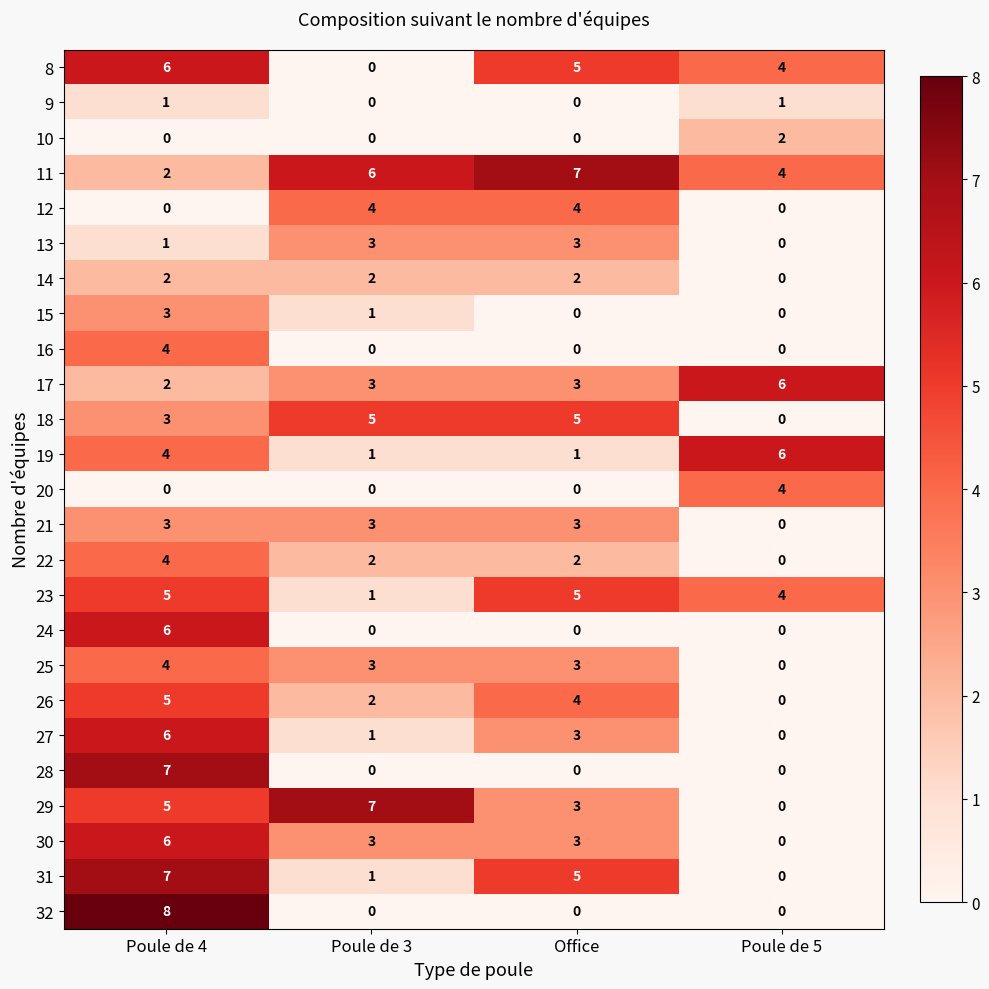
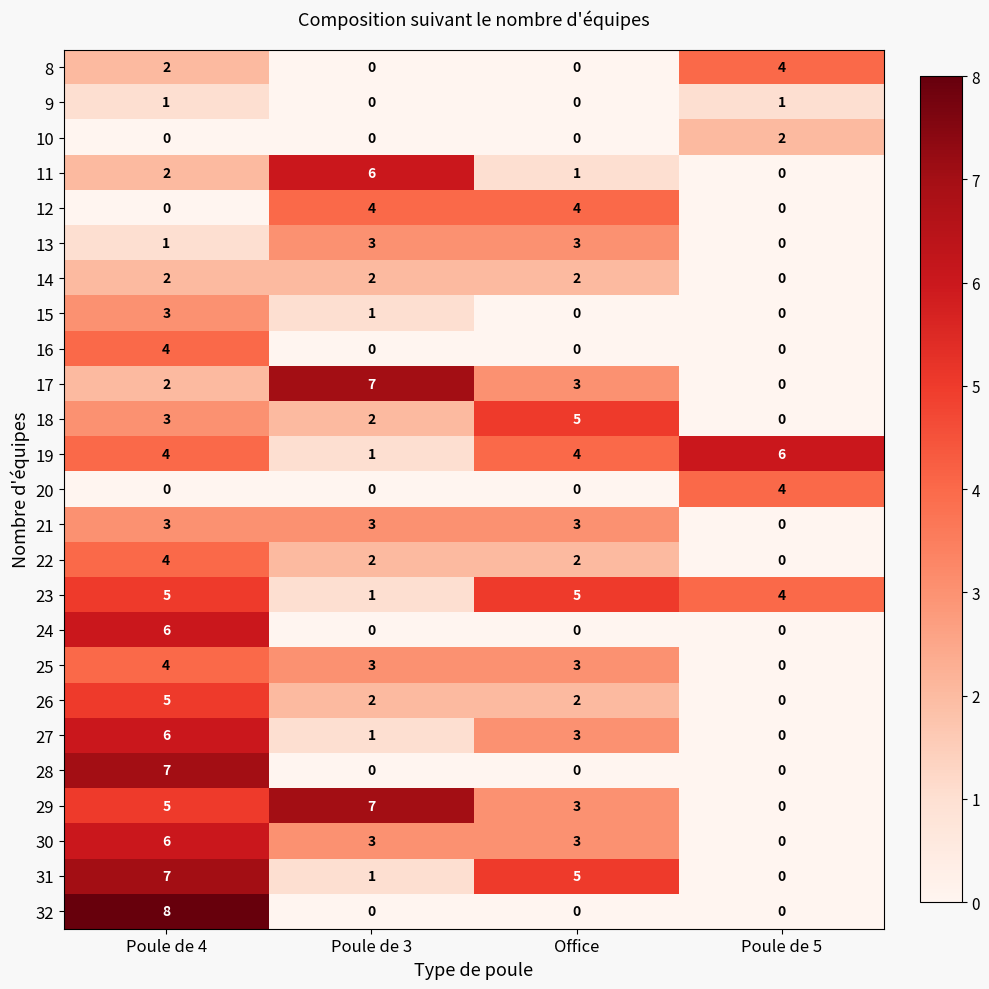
8, Poule de 4: 6 -> 2
8, Office: 5 -> 0
11, Office: 7 -> 1
11, Poule de 5: 4 -> 0
17, Poule de 3: 3 -> 7
17, Poule de 5: 6 -> 0
18, Poule de 3: 5 -> 2
19, Office: 1 -> 4
26, Office: 4 -> 2
